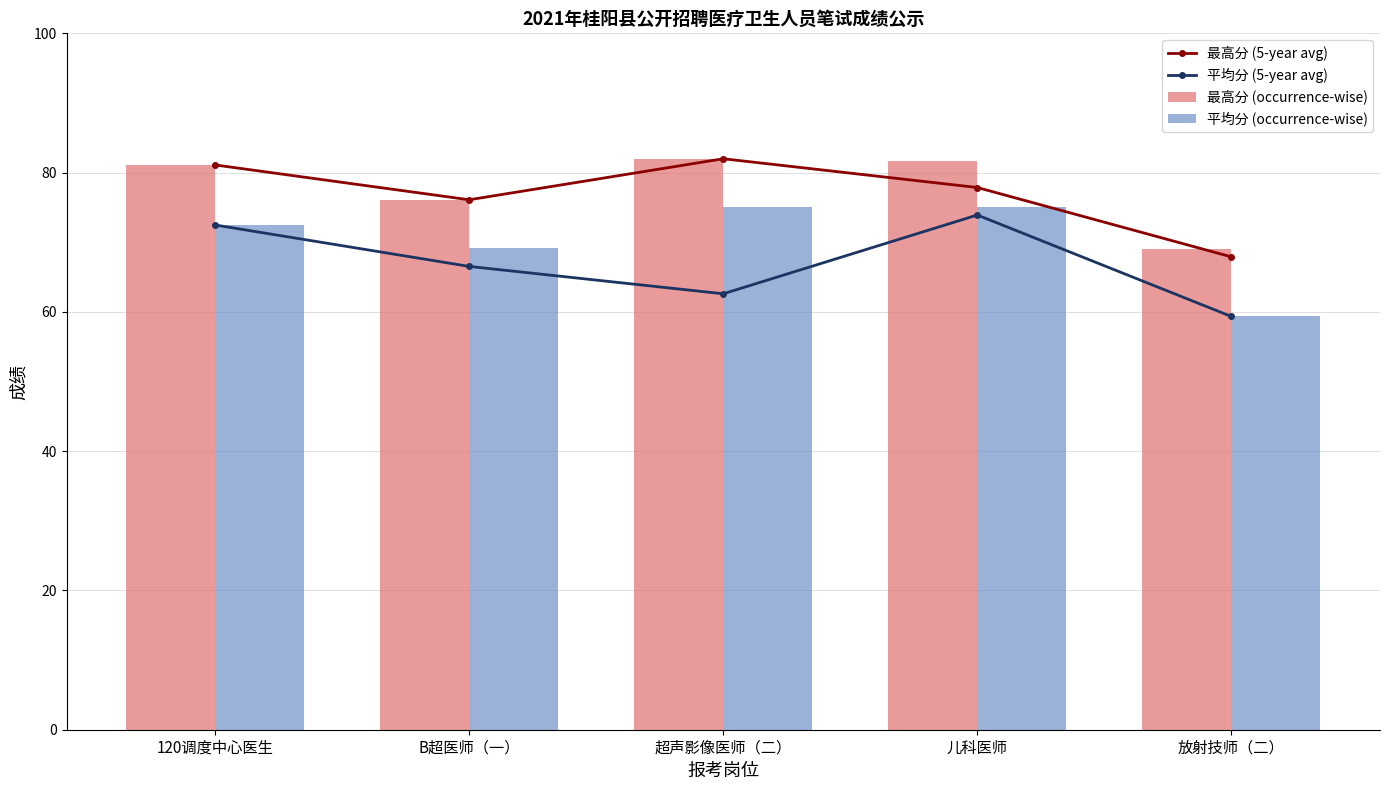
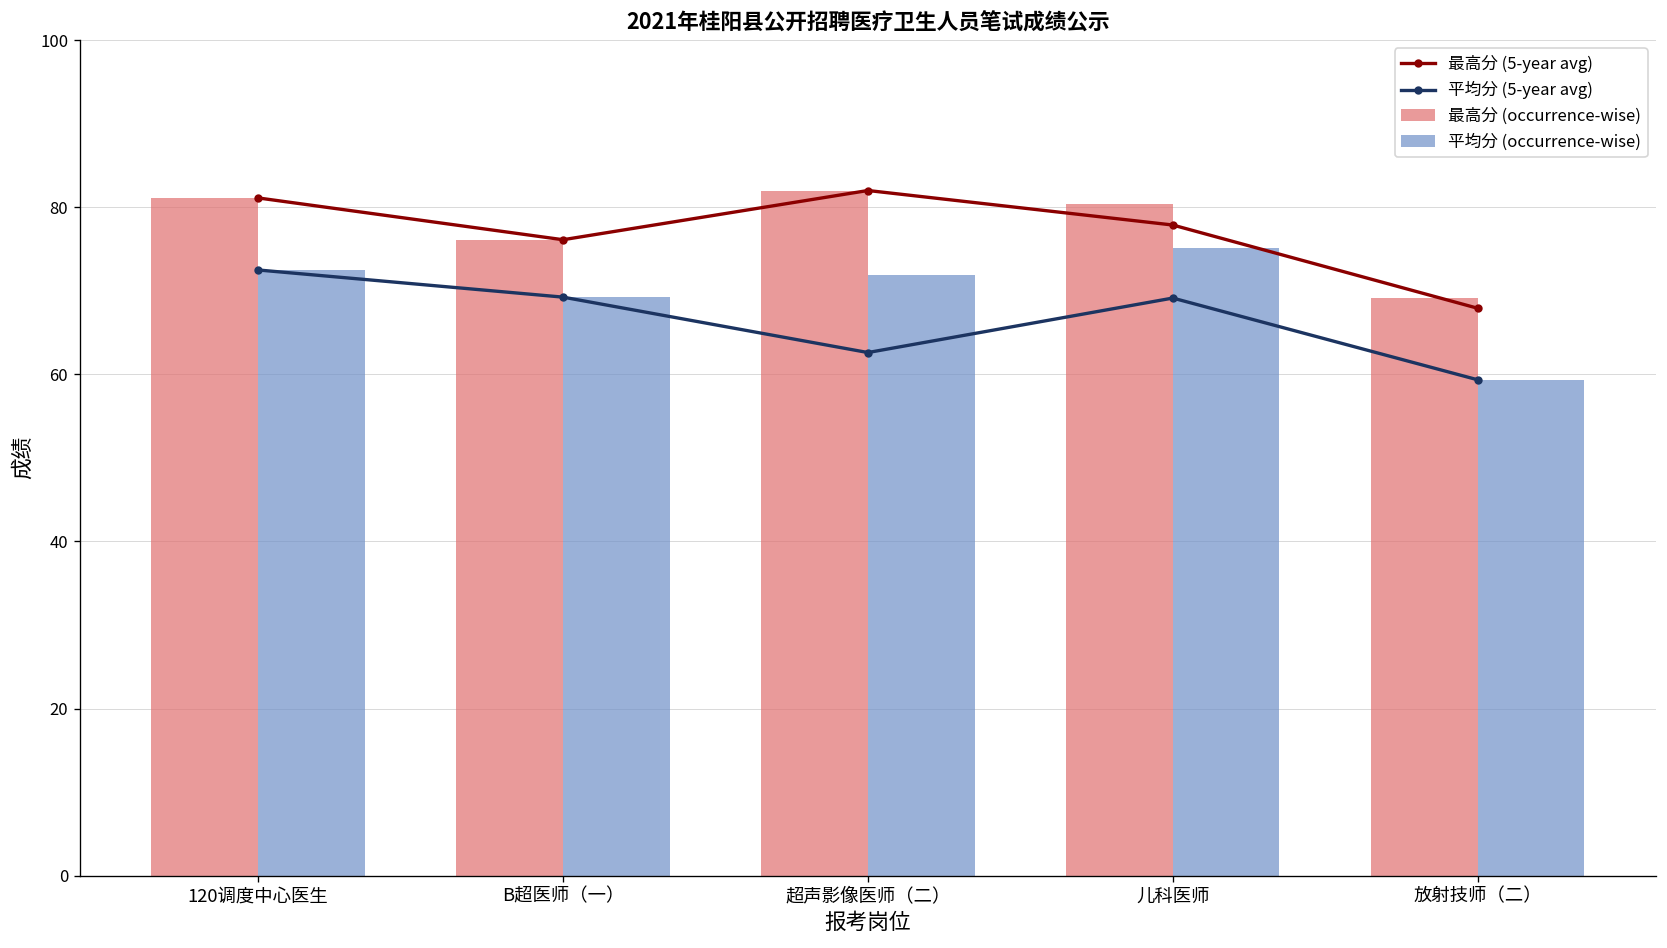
平均分 (5-year avg), B超医师（一）: 67 -> 69
平均分 (occurrence-wise), 超声影像医师（二）: 75 -> 72
最高分 (occurrence-wise), 儿科医师: 82 -> 80
平均分 (5-year avg), 儿科医师: 74 -> 69
